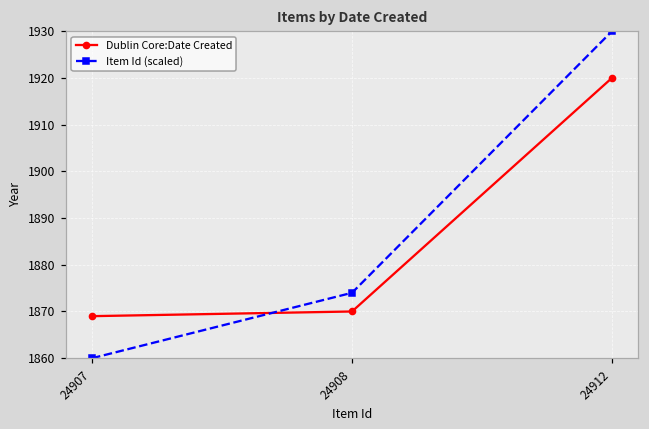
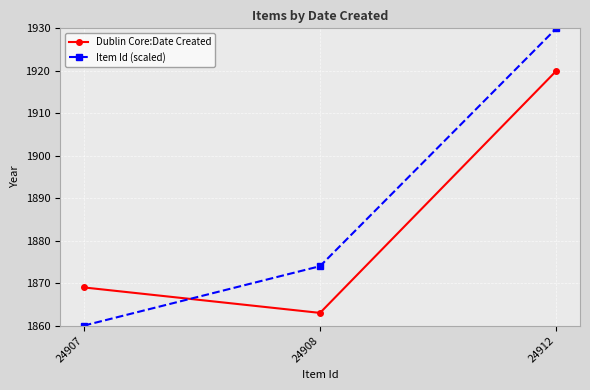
Dublin Core:Date Created, 24908: 1870 -> 1863
